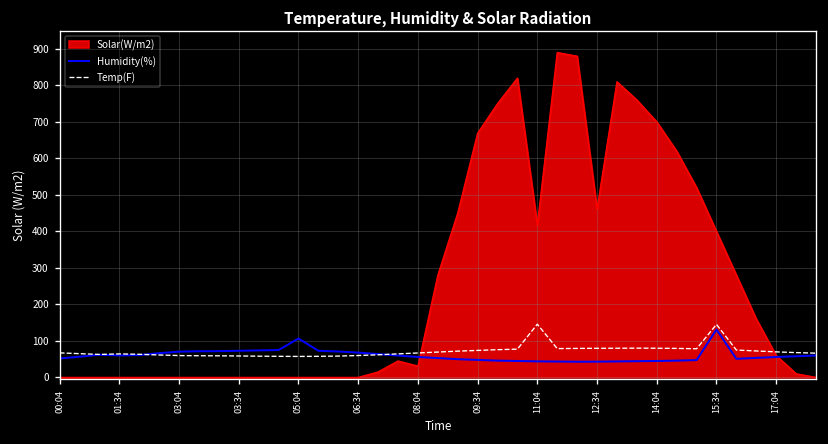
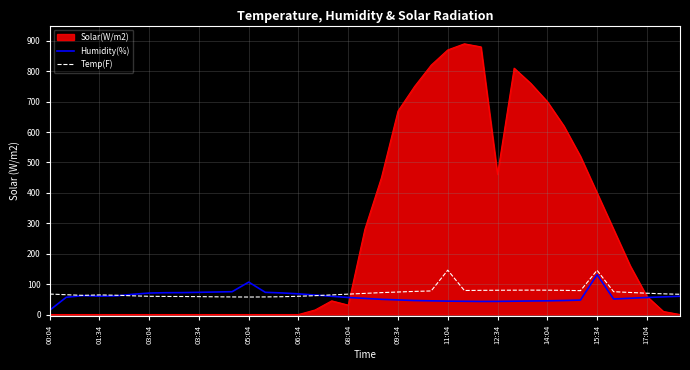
Humidity(%), 00:04: 50 -> 10
Solar(W/m2), 11:04: 420 -> 870
